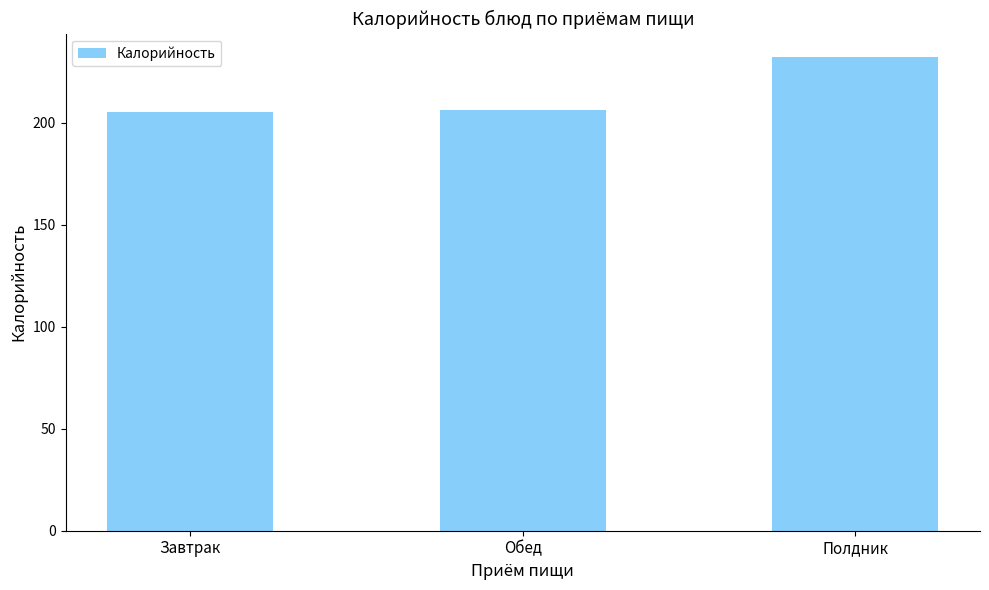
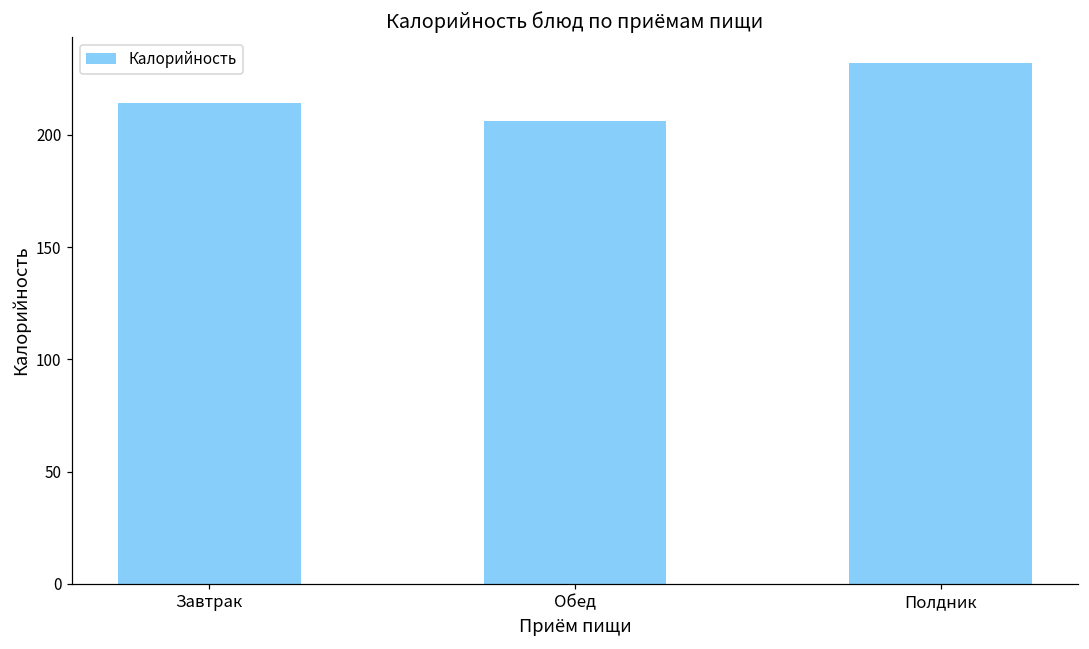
Завтрак: 205 -> 214
